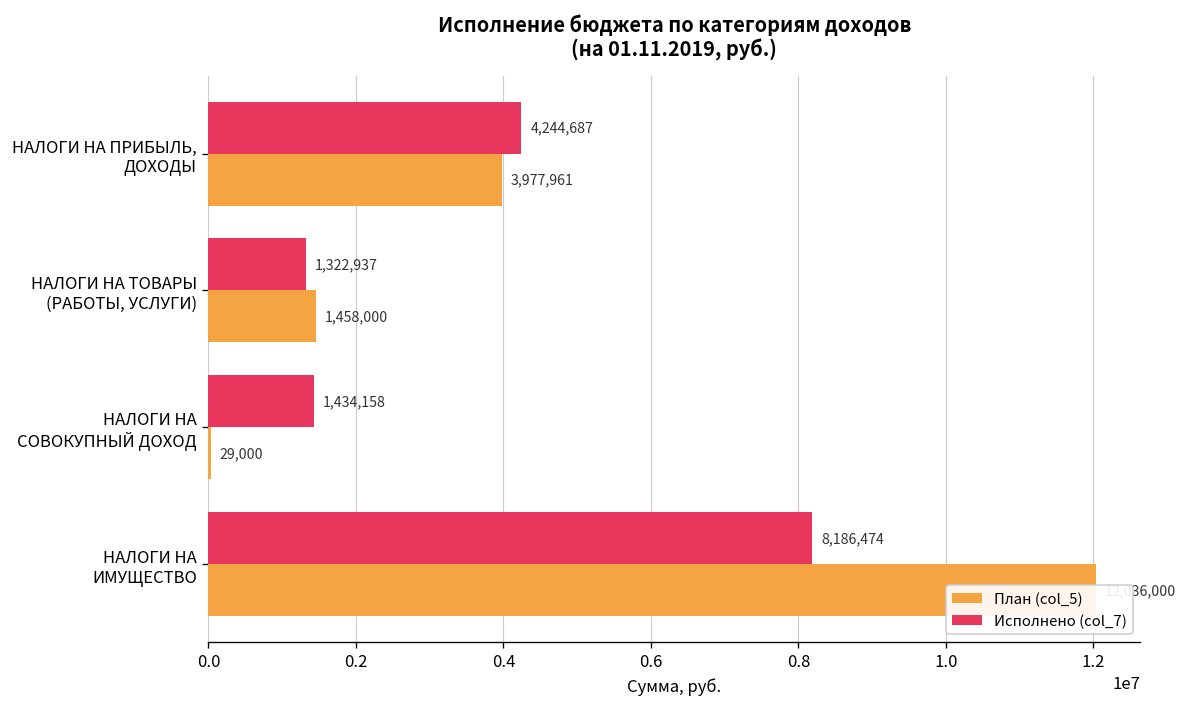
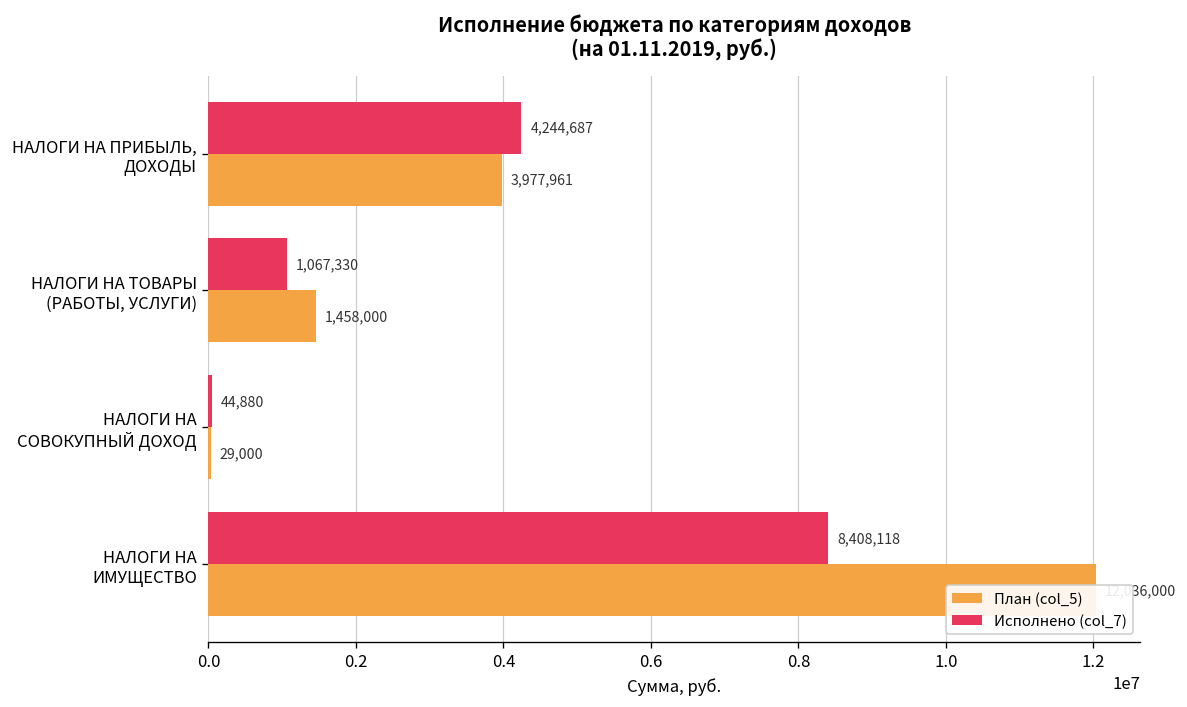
Исполнено (col_7), НАЛОГИ НА ТОВАРЫ (РАБОТЫ, УСЛУГИ): 1,322,937 -> 1,067,330
Исполнено (col_7), НАЛОГИ НА СОВОКУПНЫЙ ДОХОД: 1,434,158 -> 44,880
Исполнено (col_7), НАЛОГИ НА ИМУЩЕСТВО: 8,186,474 -> 8,408,118
